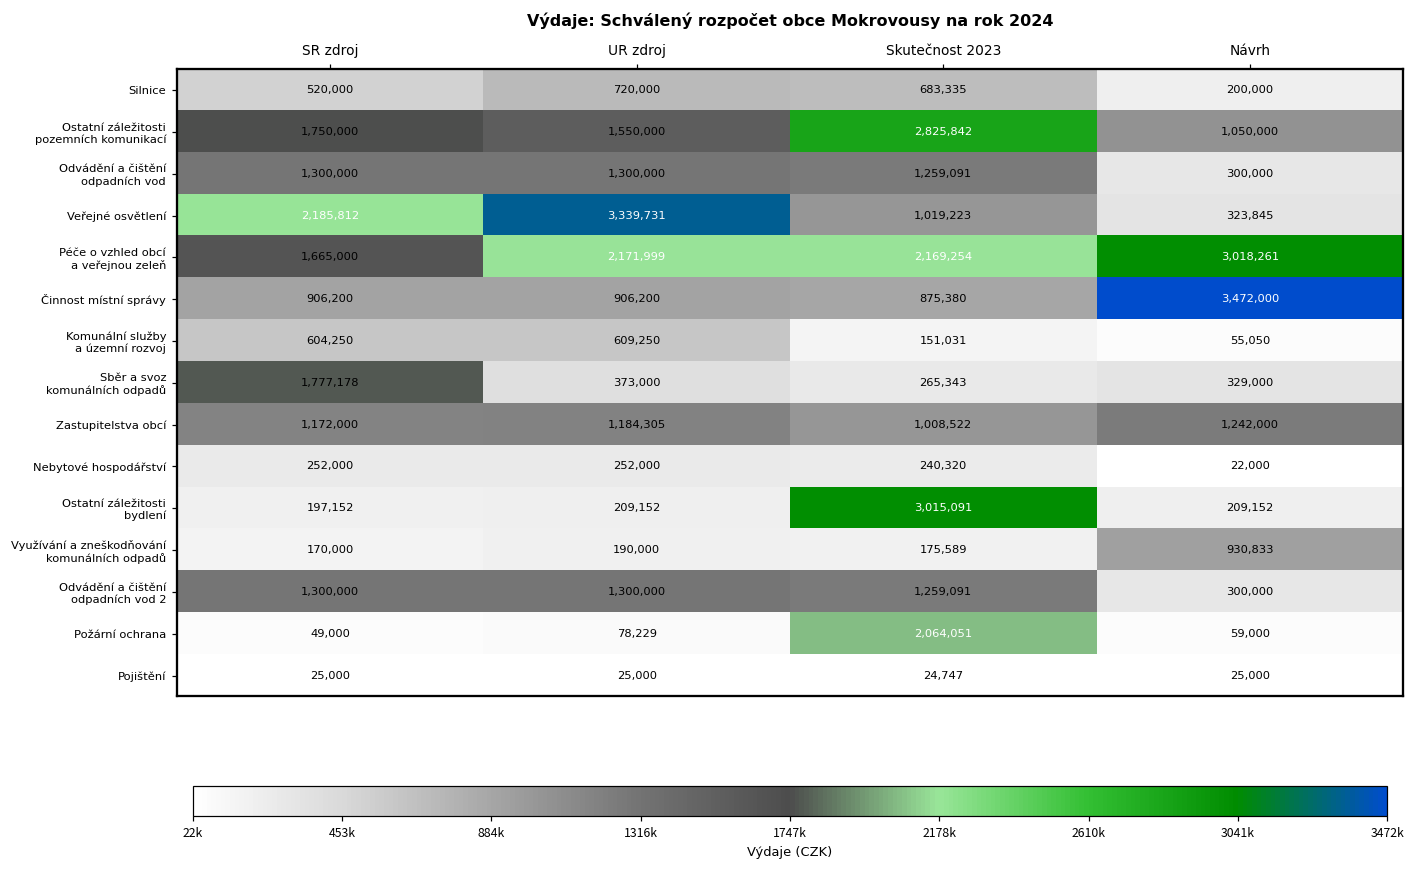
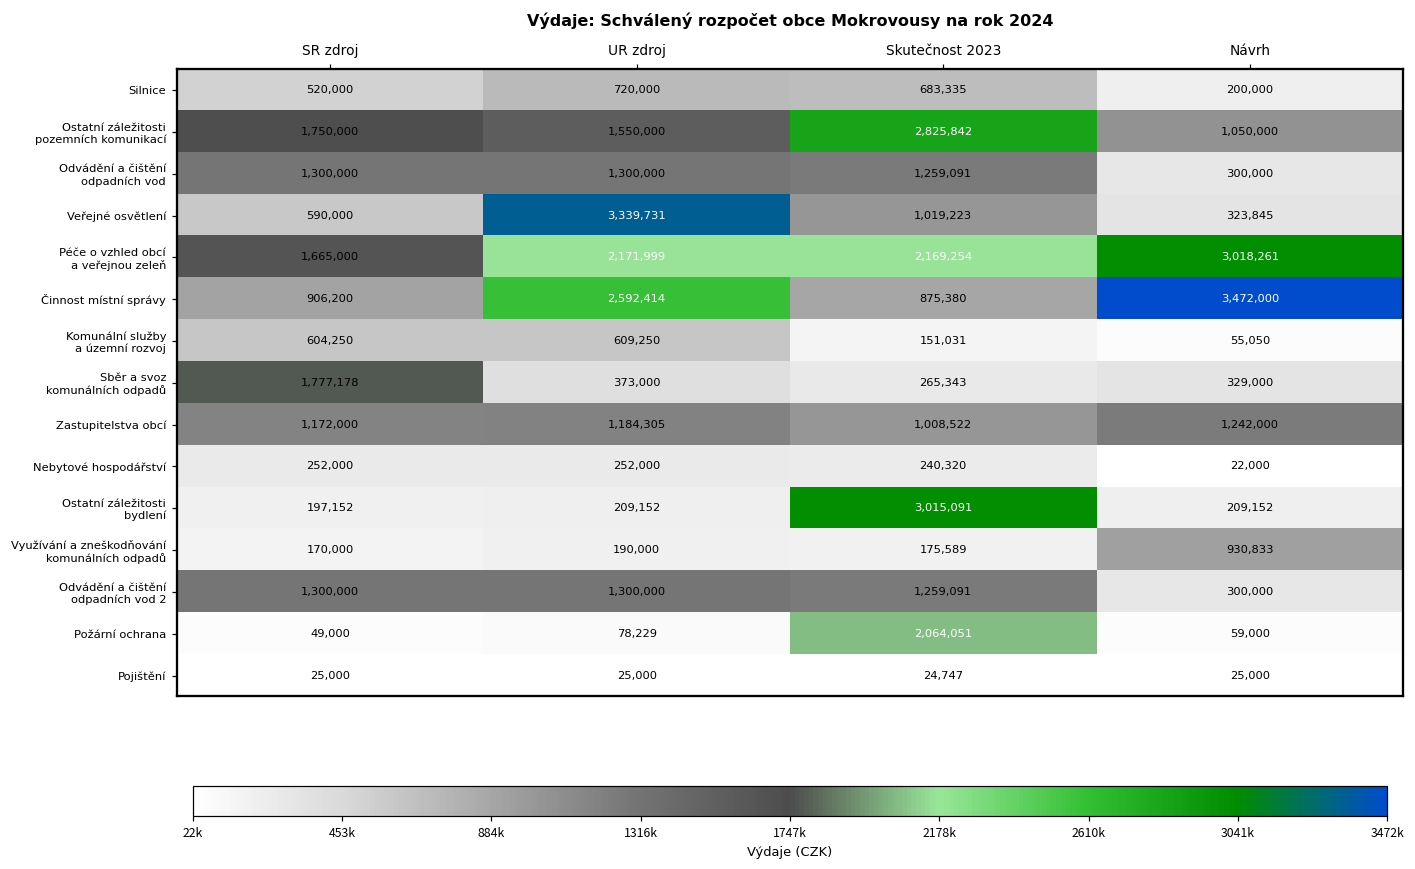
Veřejné osvětlení, SR zdroj: 2,185,812 -> 590,000
Činnost místní správy, UR zdroj: 906,200 -> 2,592,414
